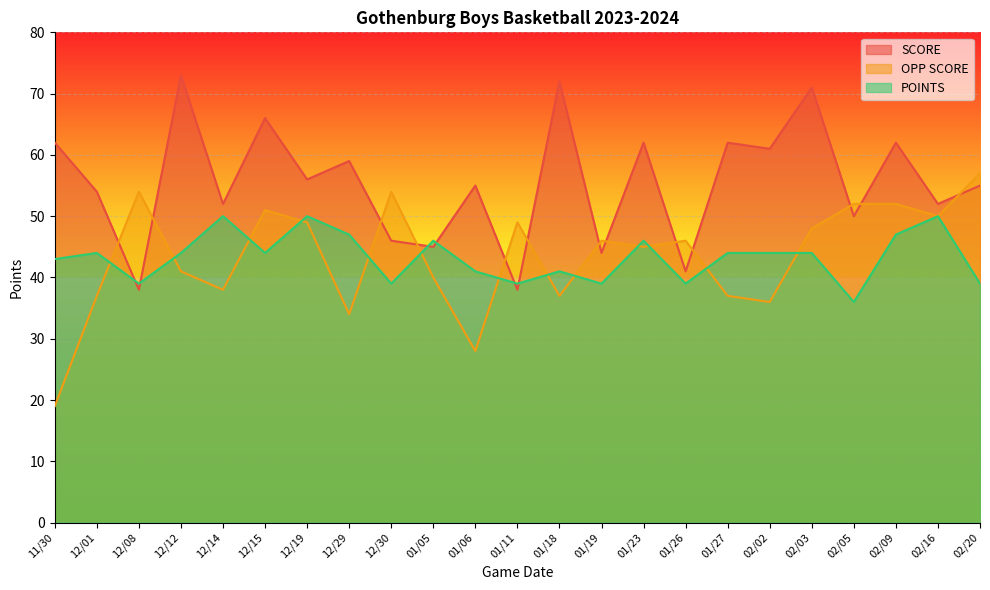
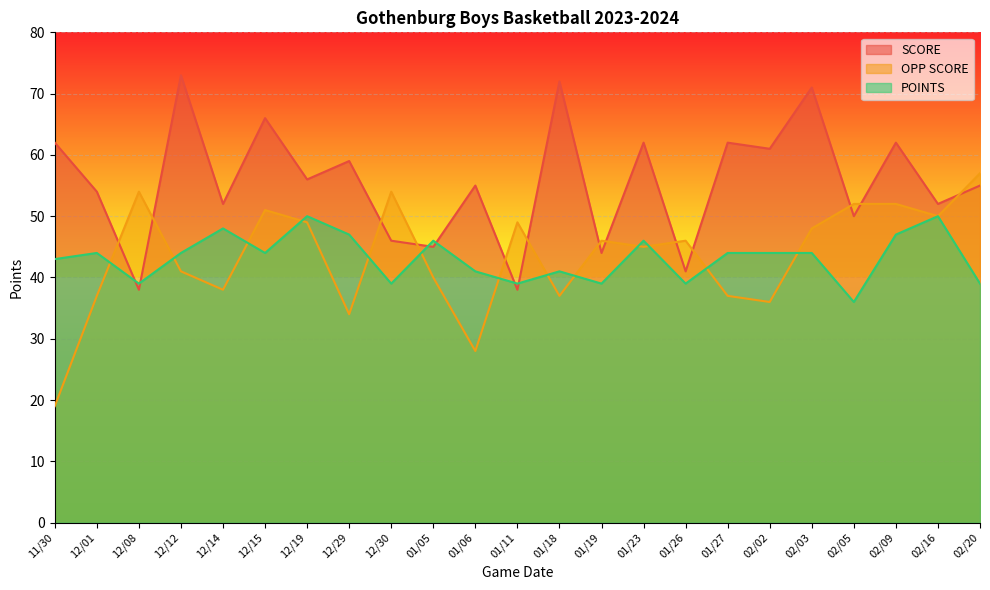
POINTS, 12/14: 50 -> 48
